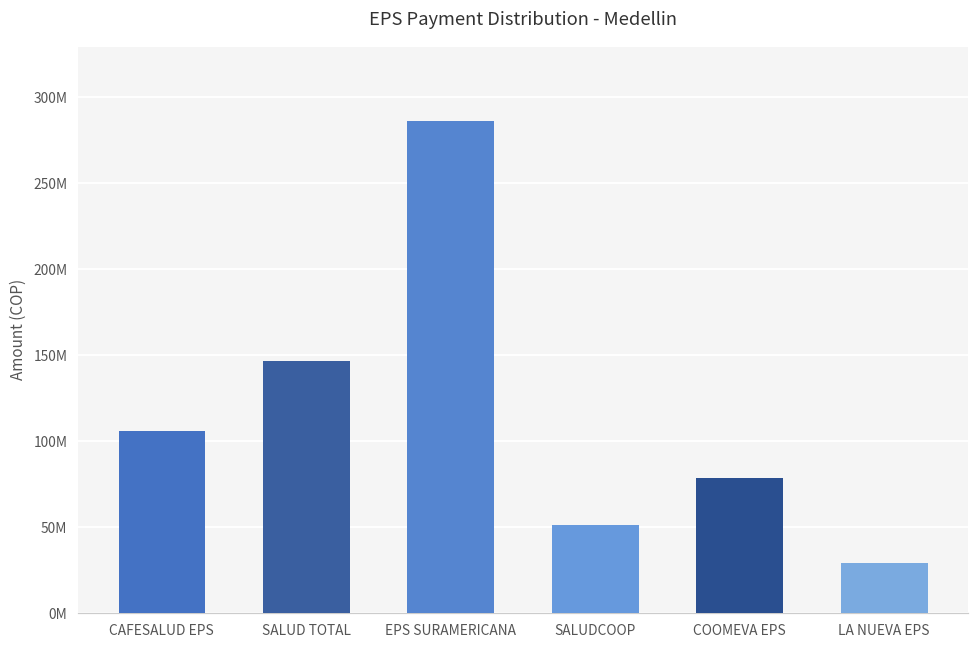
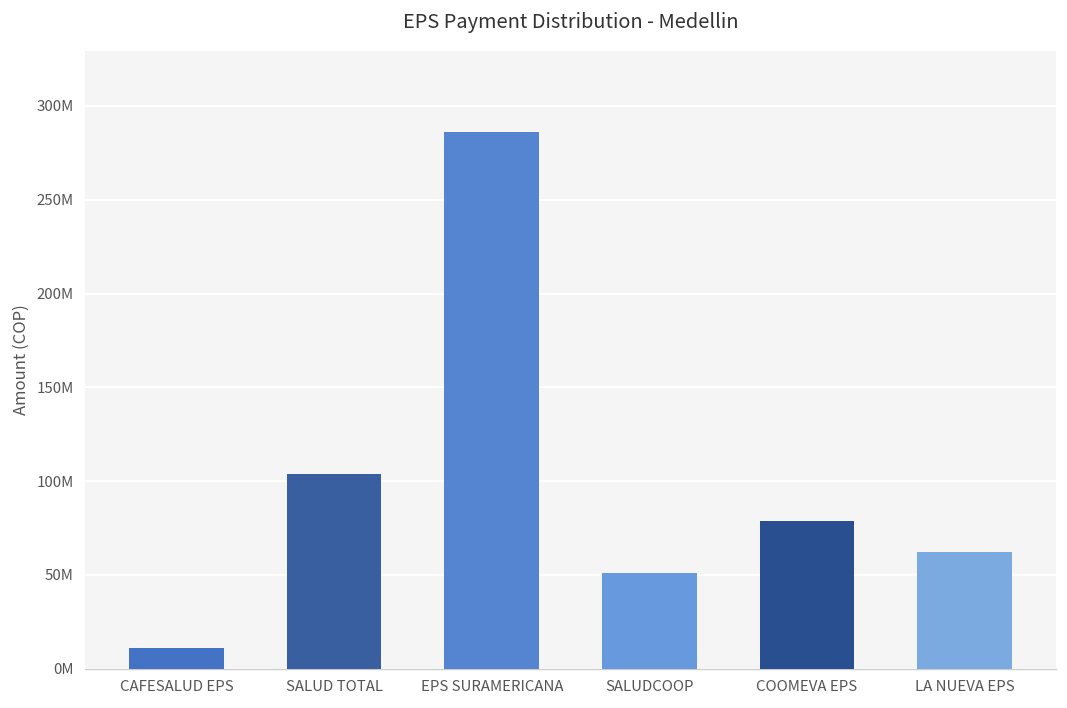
CAFESALUD EPS: 106000000 -> 11000000
SALUD TOTAL: 146000000 -> 104000000
LA NUEVA EPS: 29000000 -> 62000000
